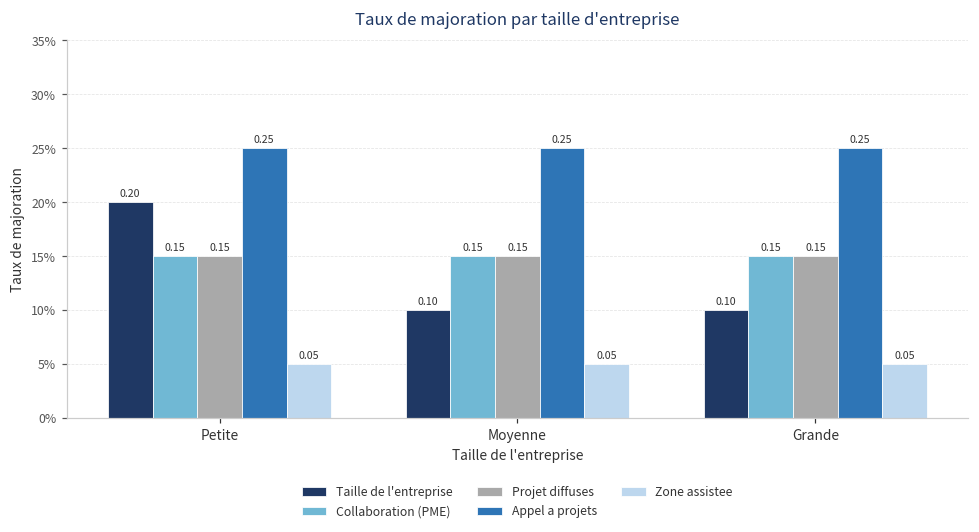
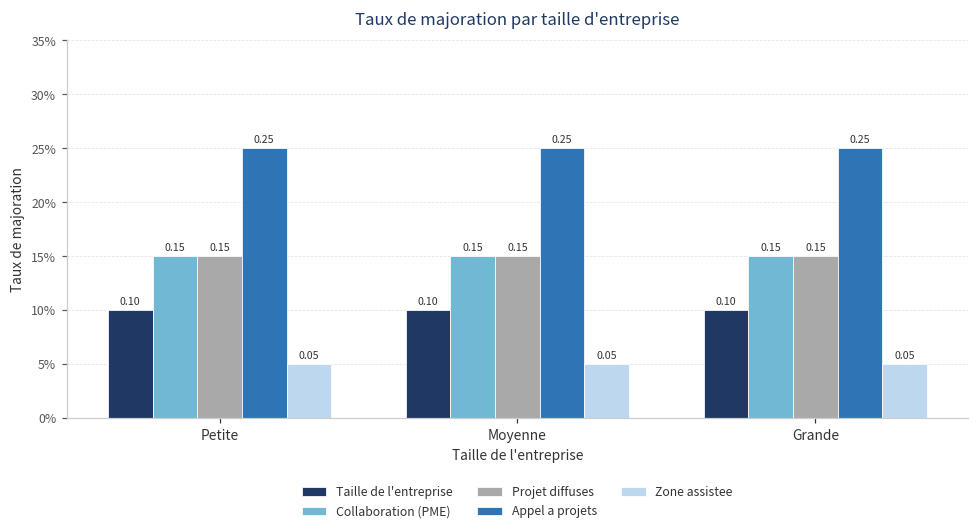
Taille de l'entreprise, Petite: 0.20 -> 0.10
